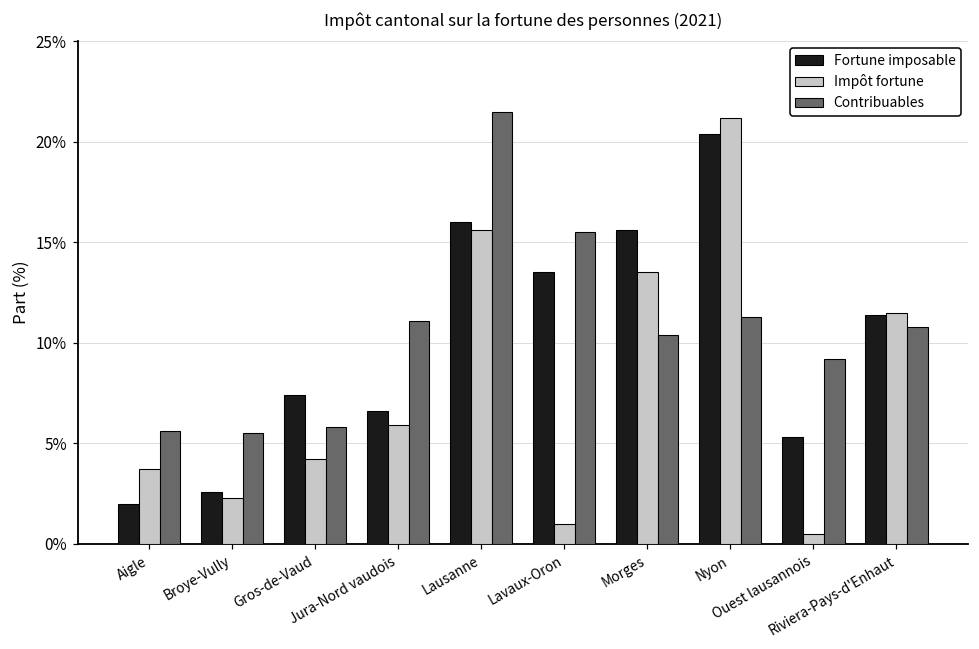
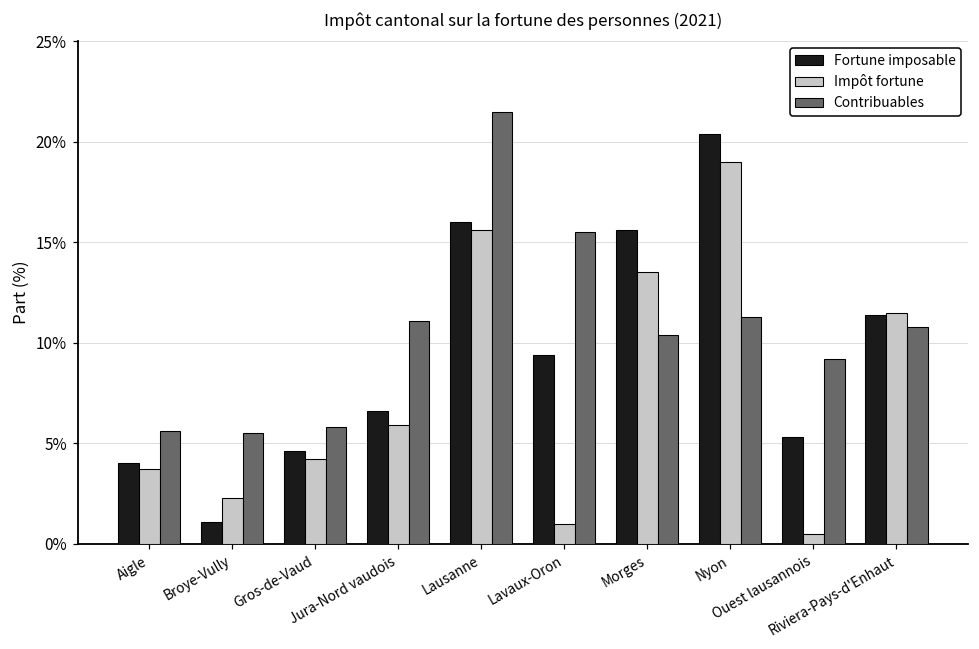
Fortune imposable, Aigle: 2.0% -> 4.0%
Fortune imposable, Broye-Vully: 2.6% -> 1.1%
Fortune imposable, Gros-de-Vaud: 7.4% -> 4.6%
Fortune imposable, Lavaux-Oron: 13.5% -> 9.4%
Impôt fortune, Nyon: 21.2% -> 19.0%
